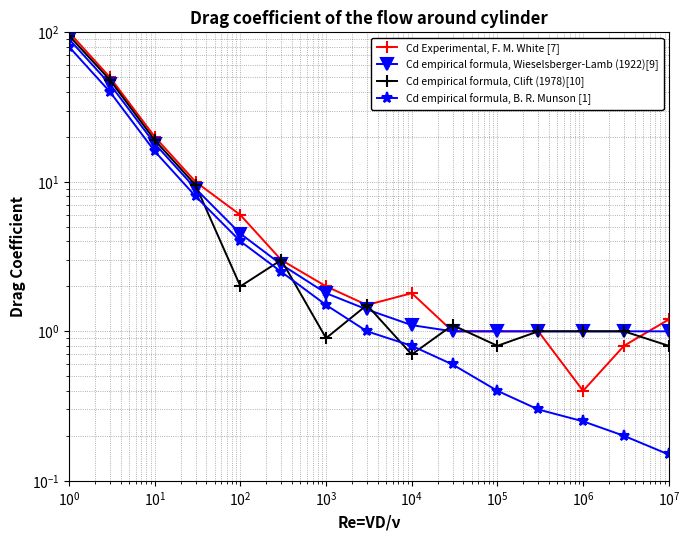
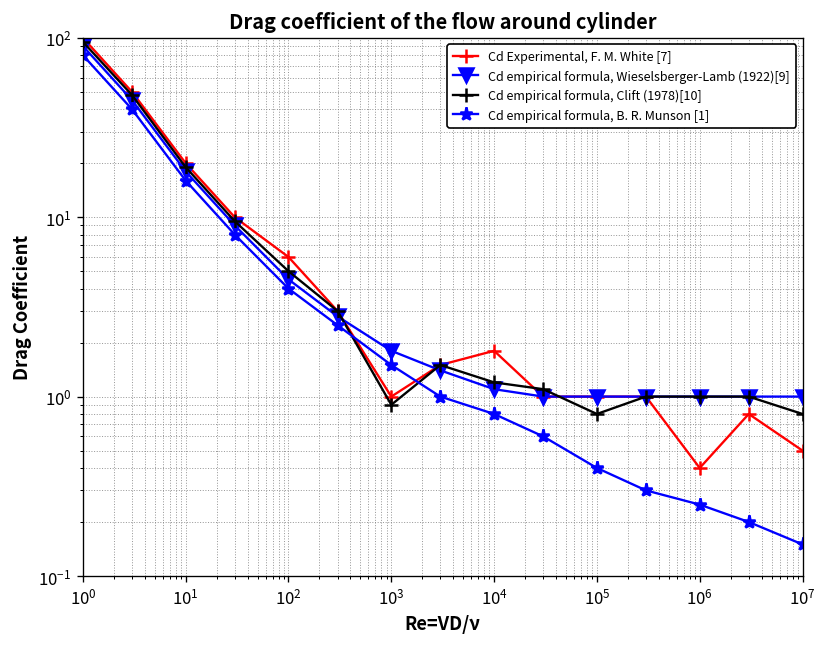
Cd empirical formula, Clift (1978)[10], 10^2: 2 -> 5
Cd Experimental, F. M. White [7], 10^3: 2 -> 1
Cd empirical formula, Clift (1978)[10], 10^4: 0.7 -> 1.2
Cd Experimental, F. M. White [7], 10^7: 1.2 -> 0.5
